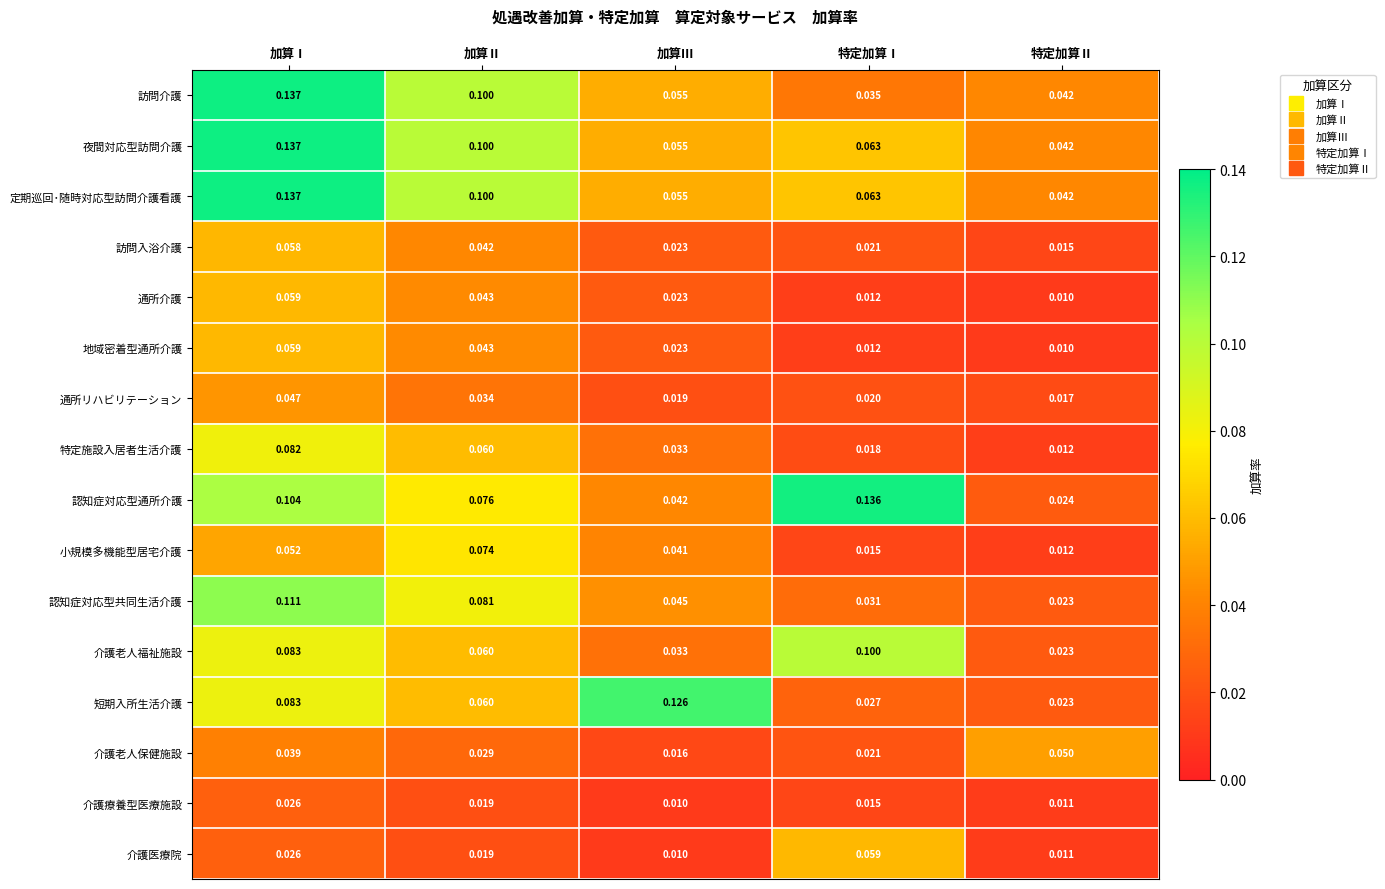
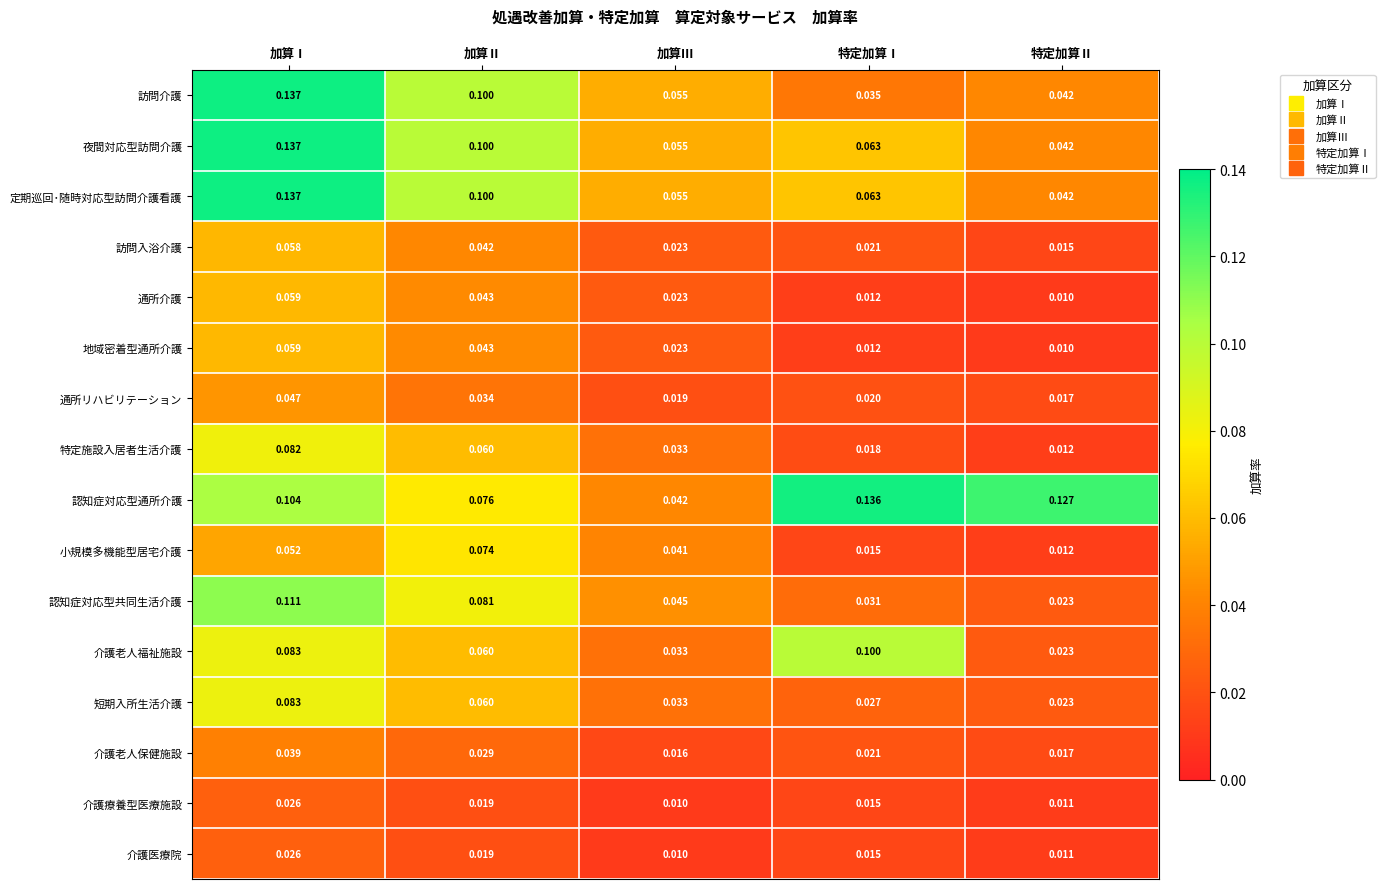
認知症対応型通所介護, 特定加算Ⅱ: 0.024 -> 0.127
短期入所生活介護, 加算Ⅲ: 0.126 -> 0.033
介護老人保健施設, 特定加算Ⅱ: 0.050 -> 0.017
介護医療院, 特定加算Ⅰ: 0.059 -> 0.015
